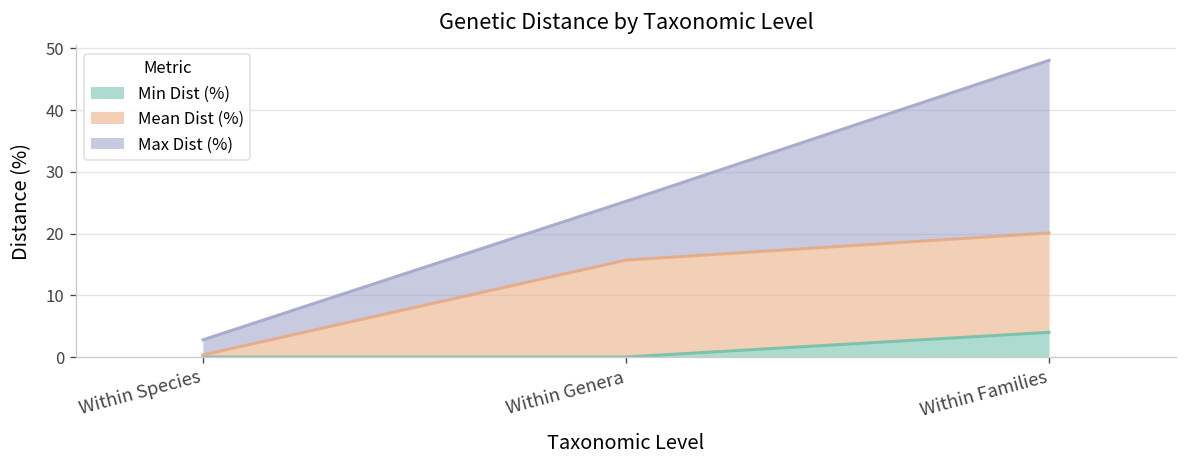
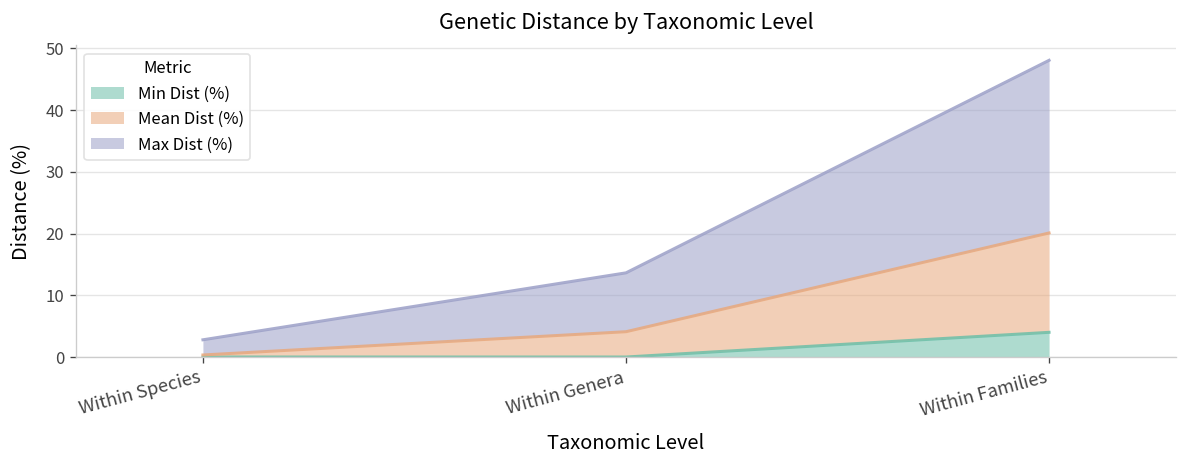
Mean Dist (%), Within Genera: 16 -> 4
